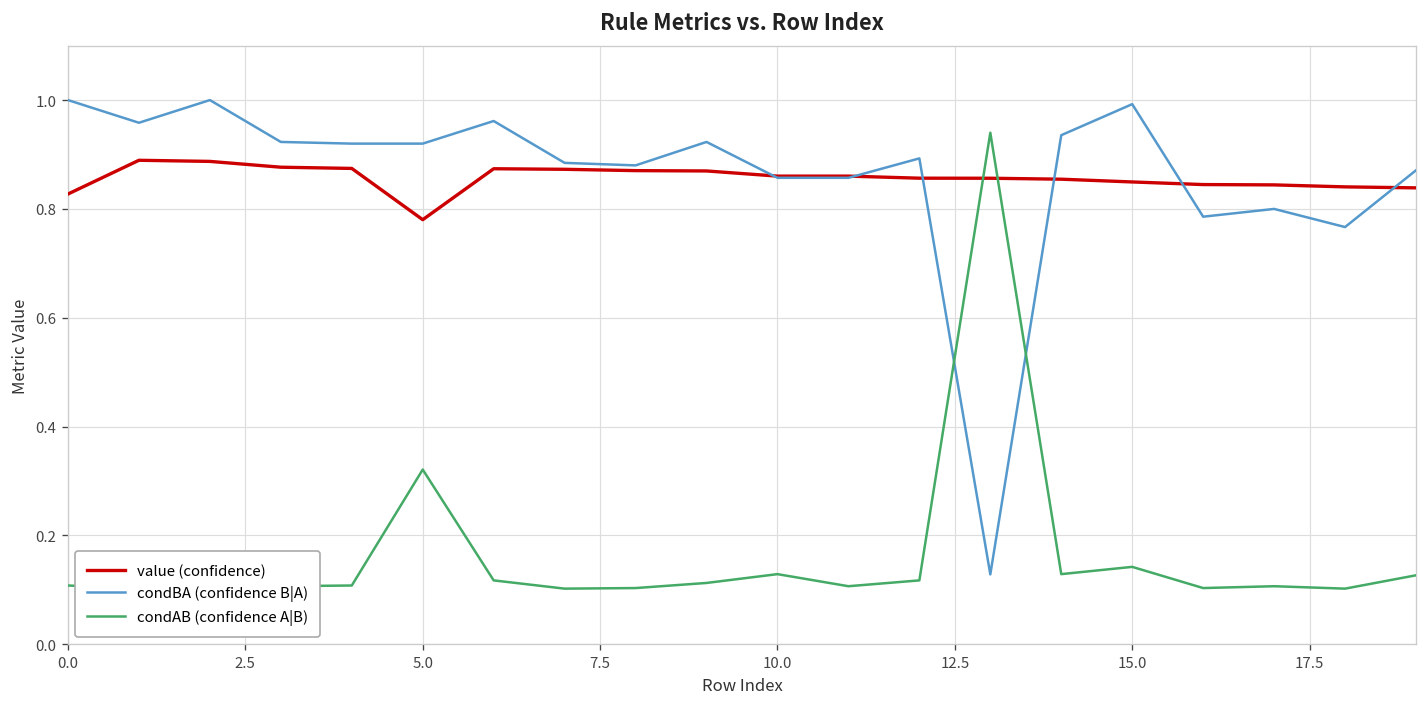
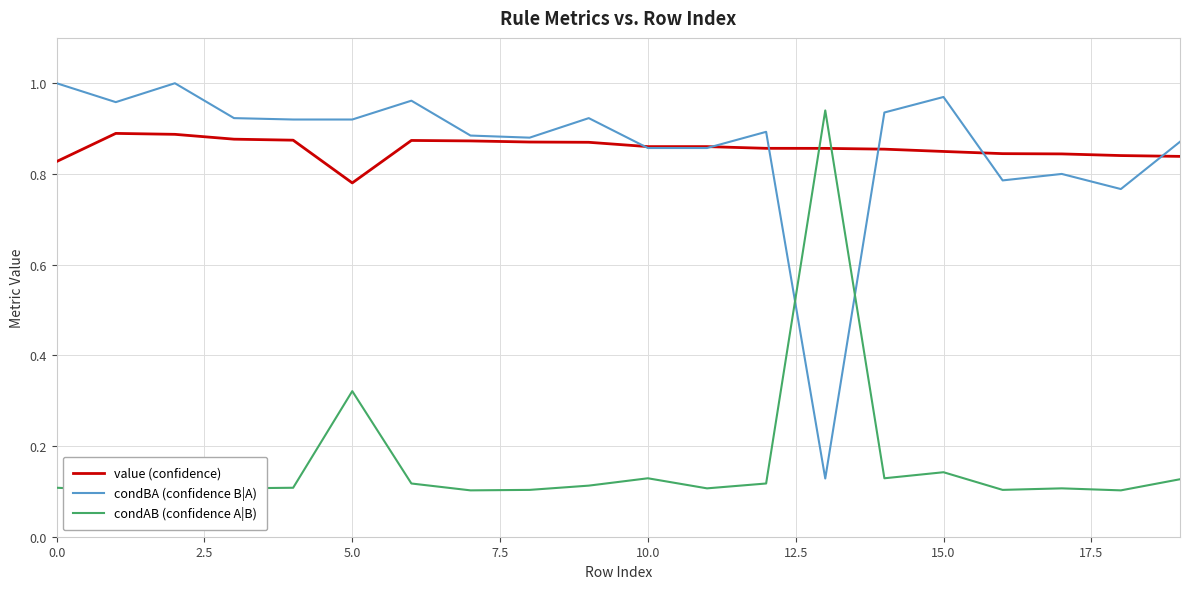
condBA (confidence B|A), 15.0: 0.99 -> 0.97
